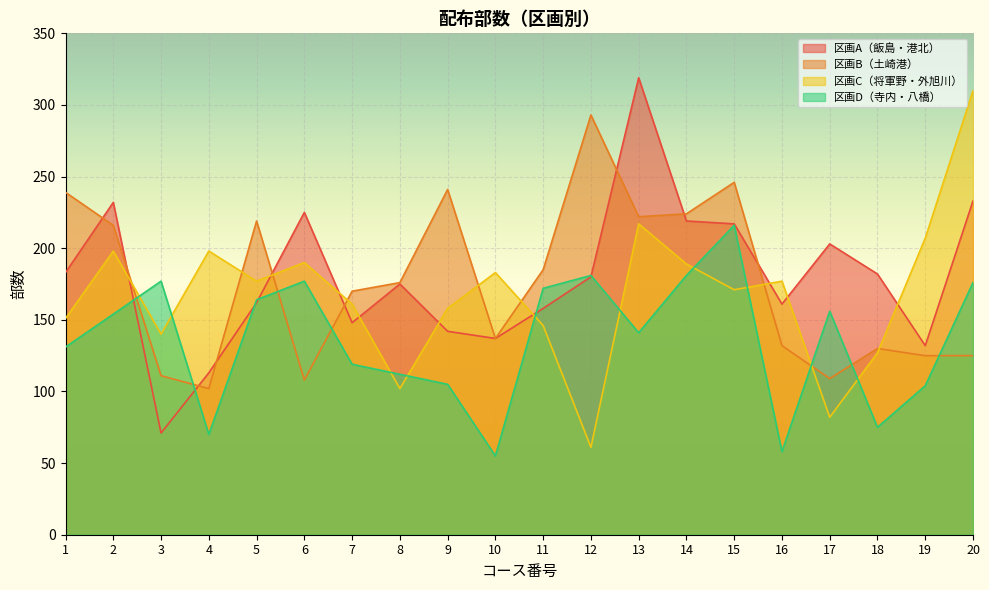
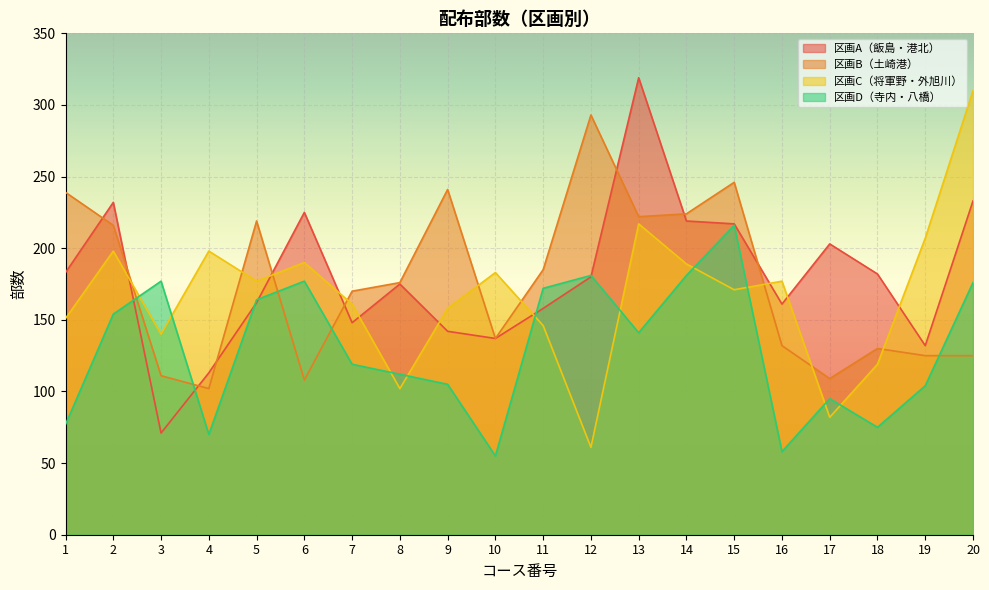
区画D（寺内・八橋）, 1: 131 -> 77
区画D（寺内・八橋）, 17: 156 -> 95
区画C（将軍野・外旭川）, 18: 127 -> 119
